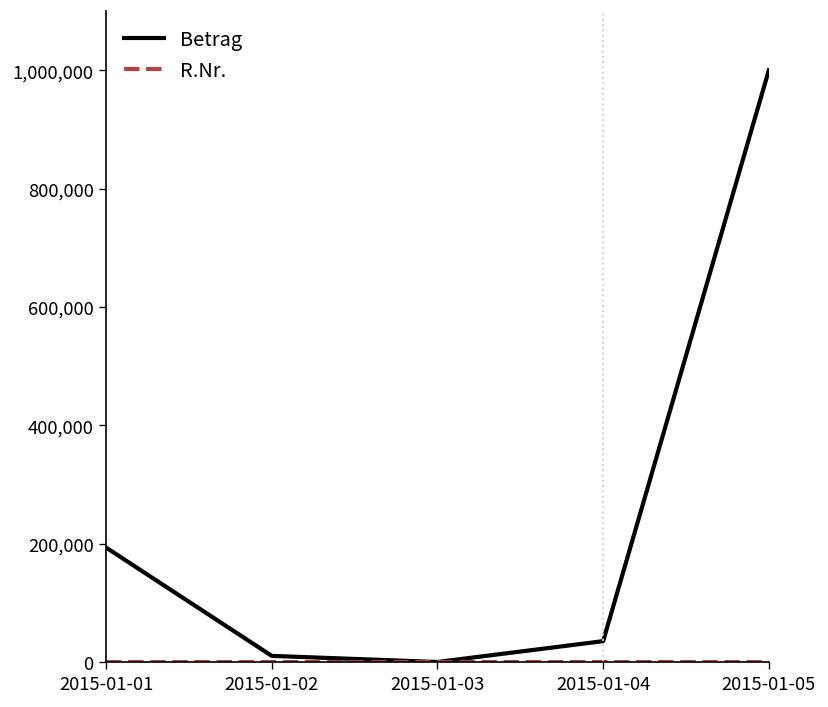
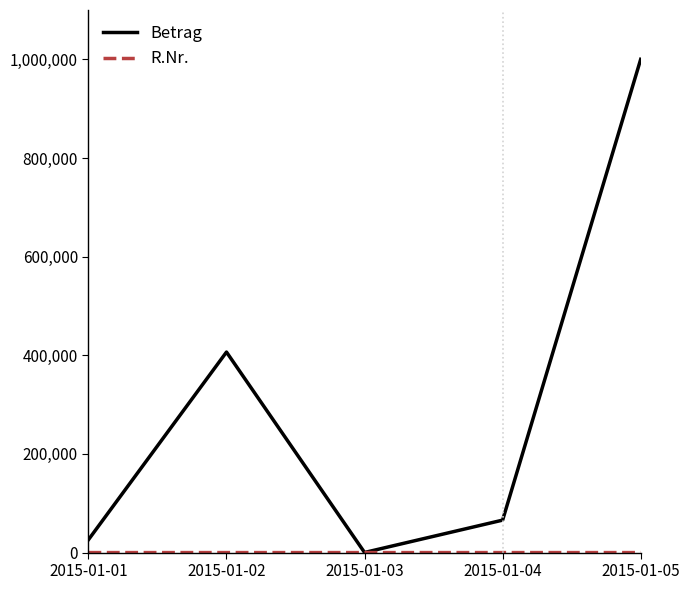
Betrag, 2015-01-01: 190,000 -> 30,000
Betrag, 2015-01-02: 10,000 -> 410,000
Betrag, 2015-01-04: 40,000 -> 70,000
